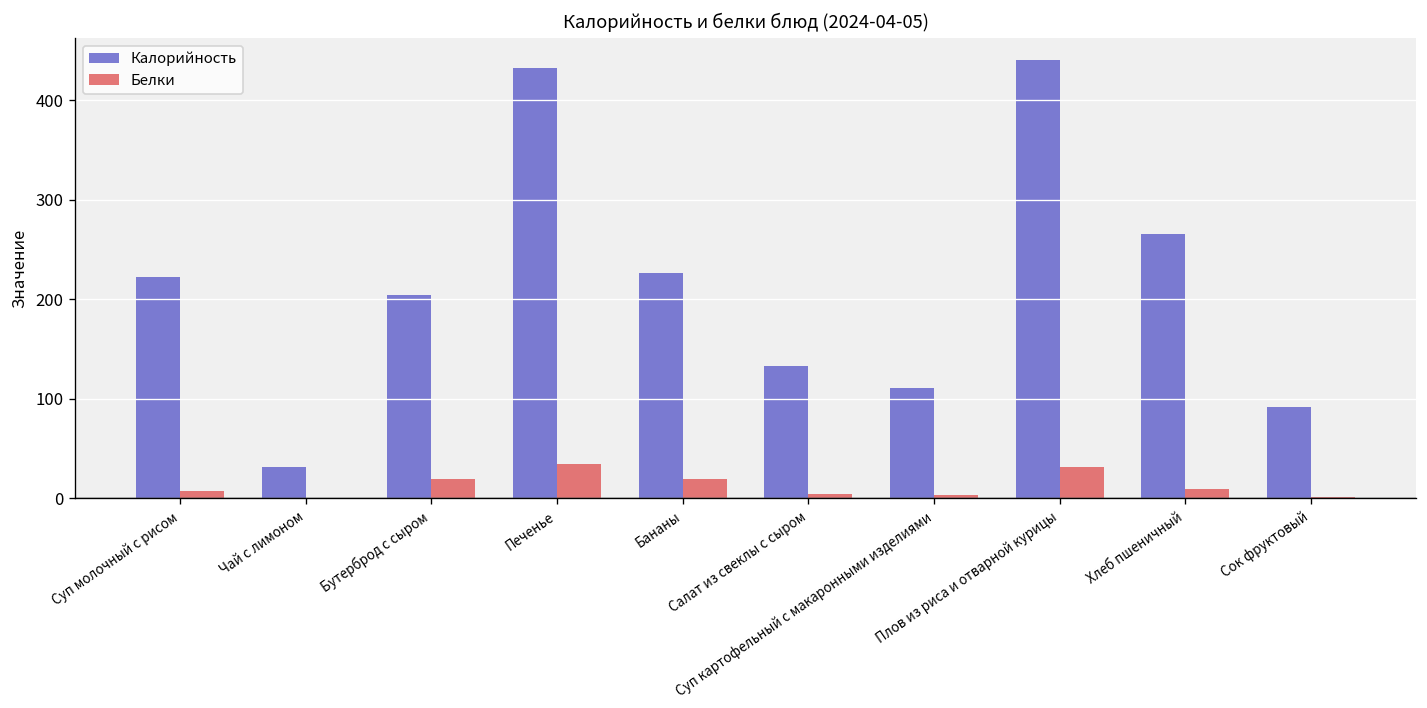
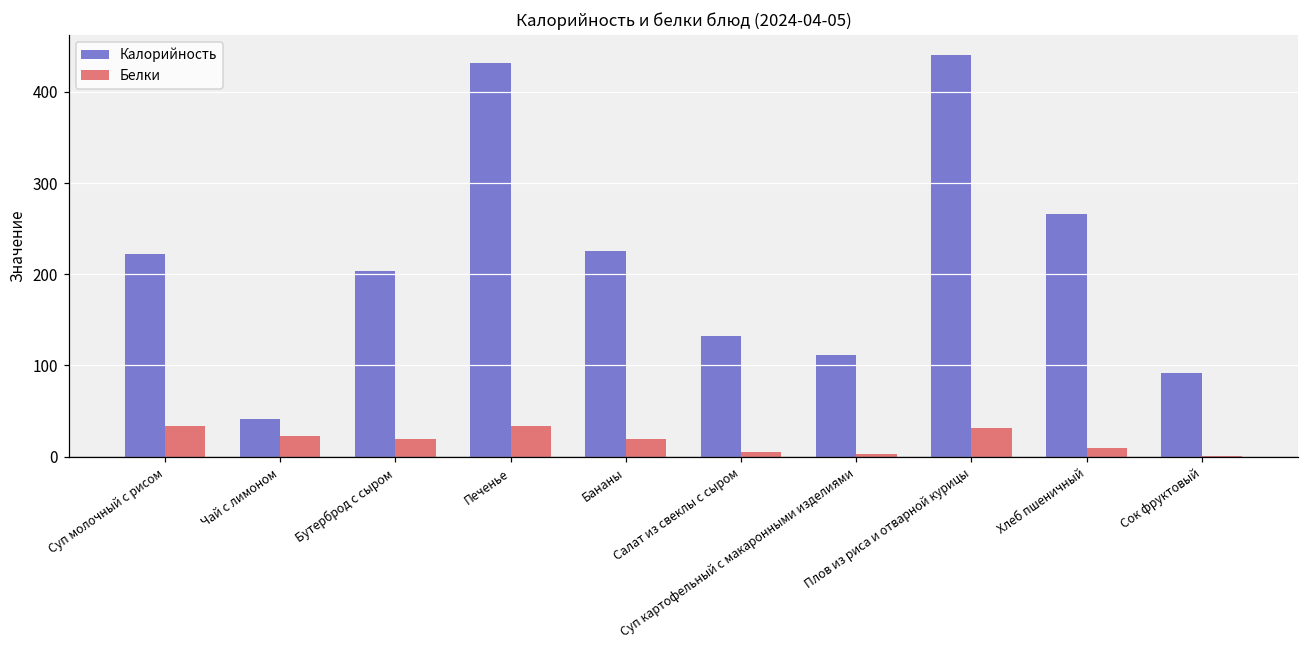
Белки, Суп молочный с рисом: 10 -> 30
Калорийность, Чай с лимоном: 30 -> 40
Белки, Чай с лимоном: 0 -> 20
